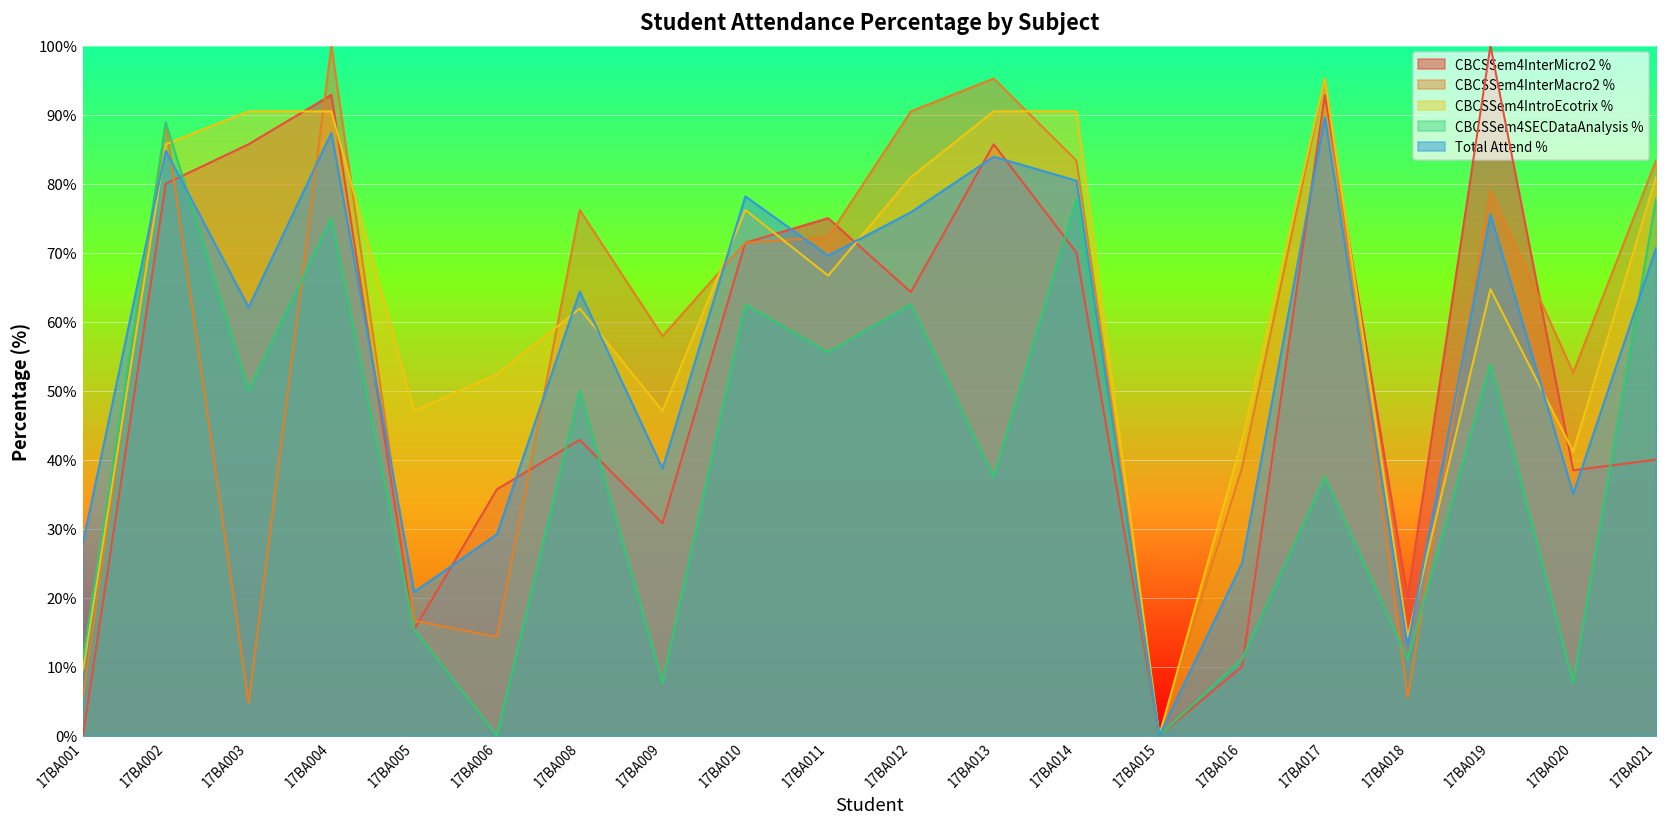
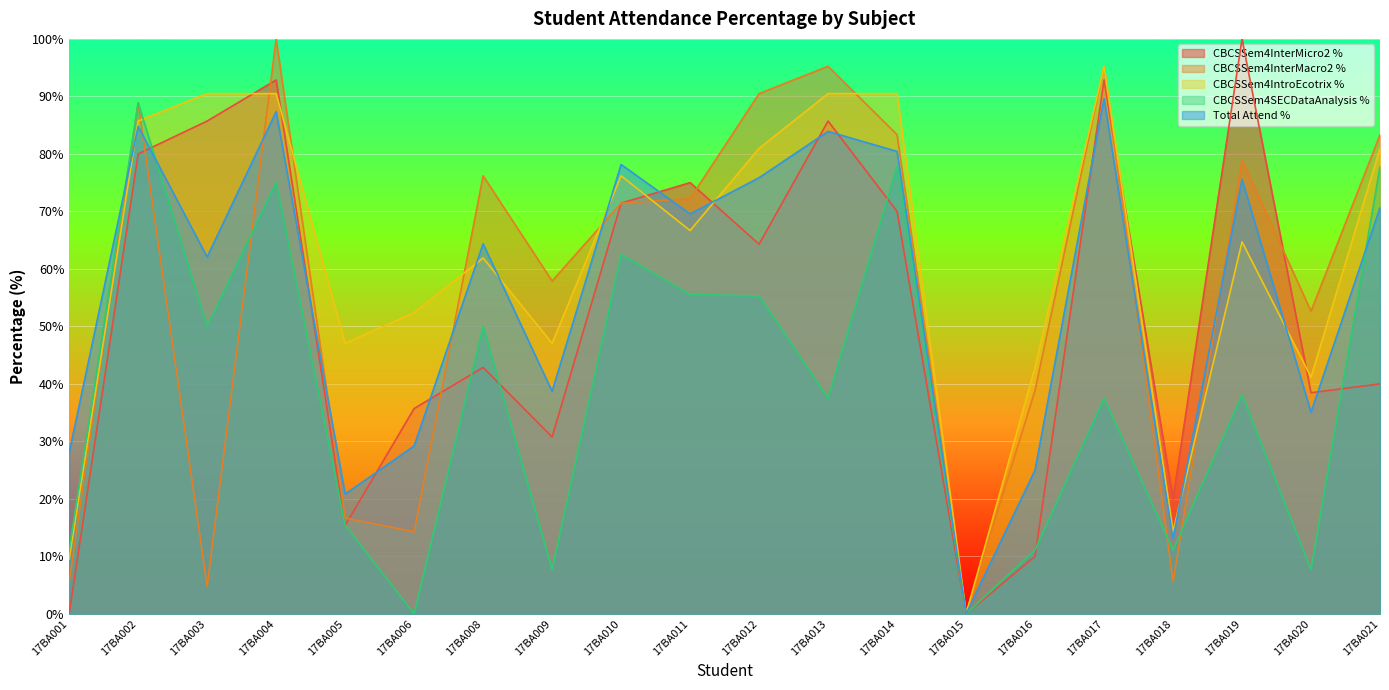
CBCSSem4SECDataAnalysis %, 17BA012: 63% -> 55%
CBCSSem4SECDataAnalysis %, 17BA019: 54% -> 38%
